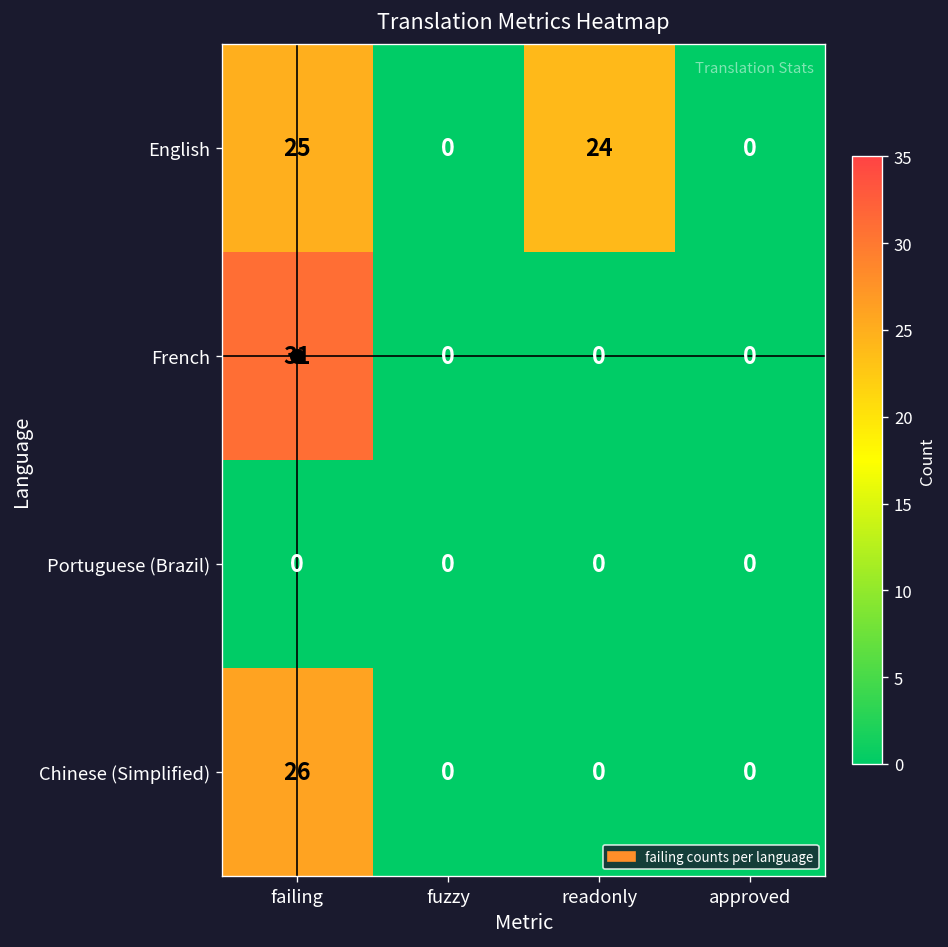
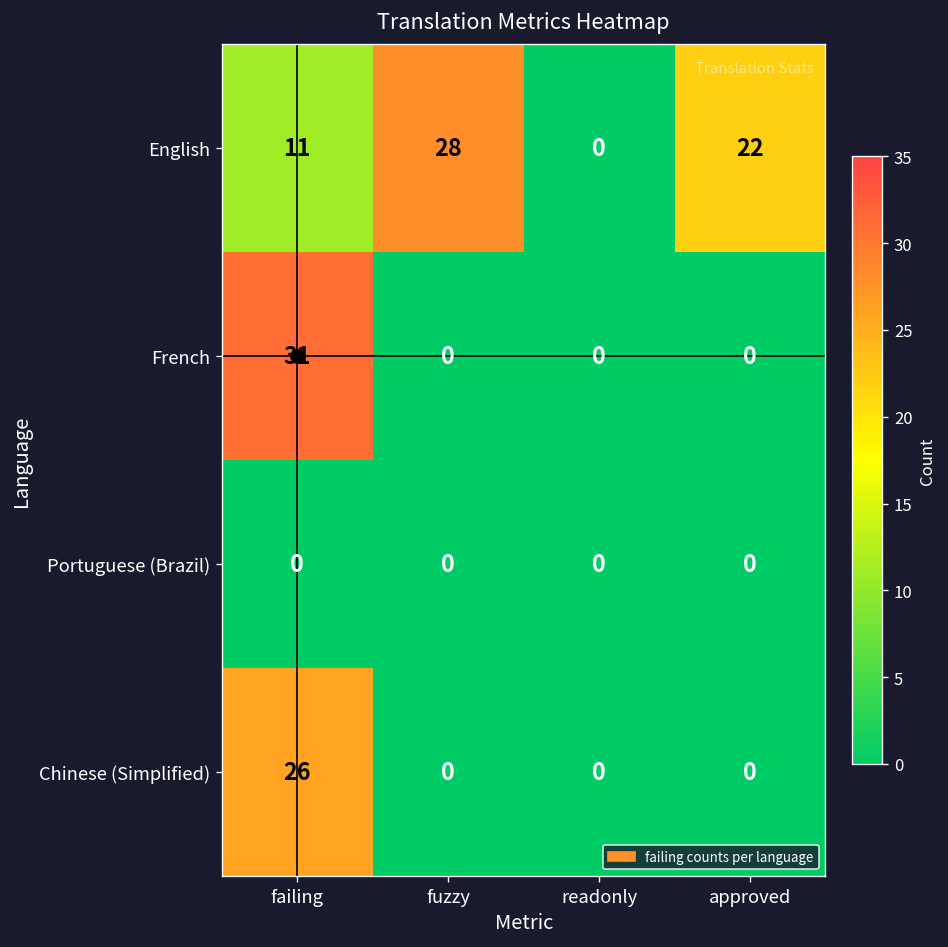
English, failing: 25 -> 11
English, fuzzy: 0 -> 28
English, readonly: 24 -> 0
English, approved: 0 -> 22
